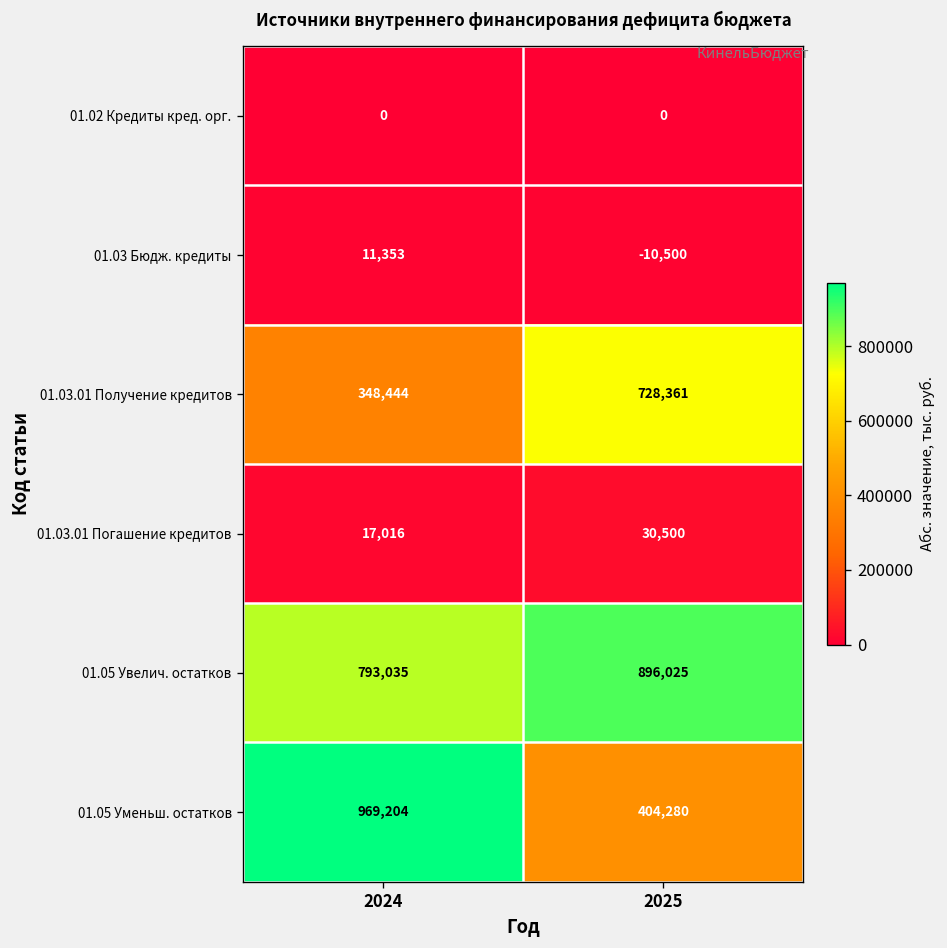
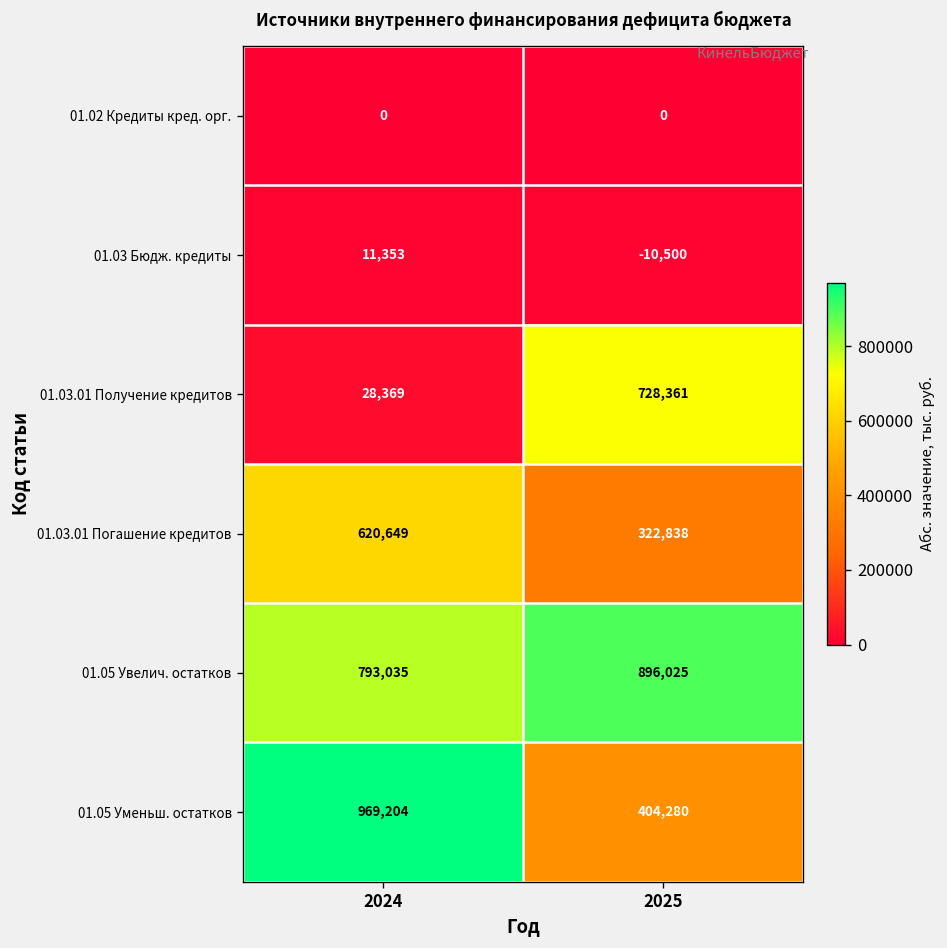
01.03.01 Получение кредитов, 2024: 348,444 -> 28,369
01.03.01 Погашение кредитов, 2024: 17,016 -> 620,649
01.03.01 Погашение кредитов, 2025: 30,500 -> 322,838
